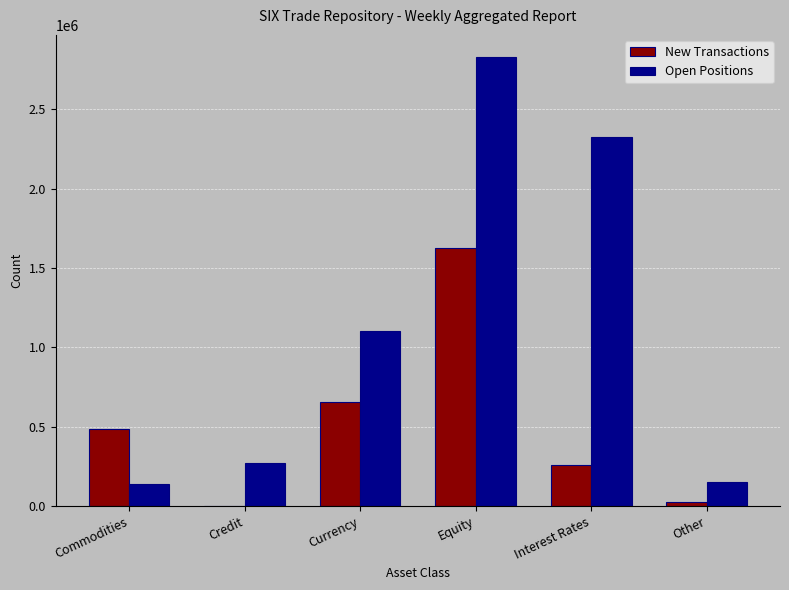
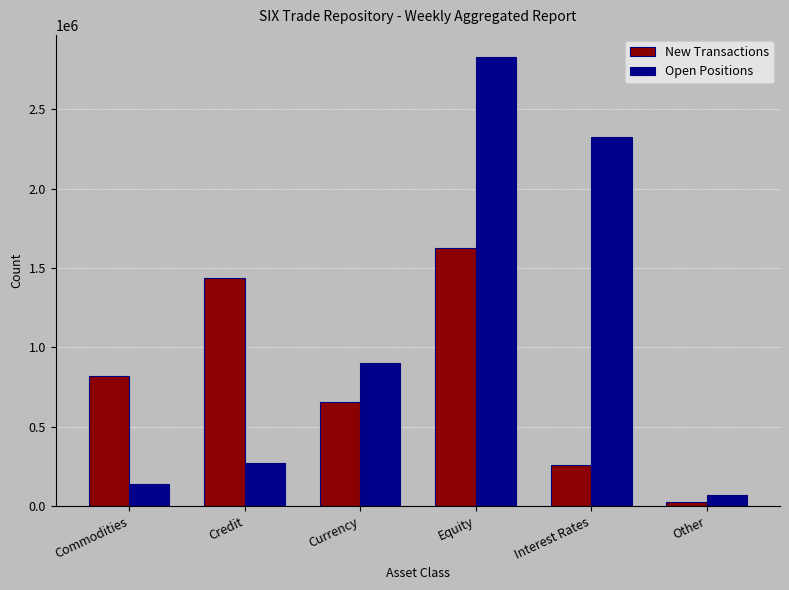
New Transactions, Commodities: 490000 -> 820000
New Transactions, Credit: 0 -> 1440000
Open Positions, Currency: 1100000 -> 900000
Open Positions, Other: 150000 -> 70000
